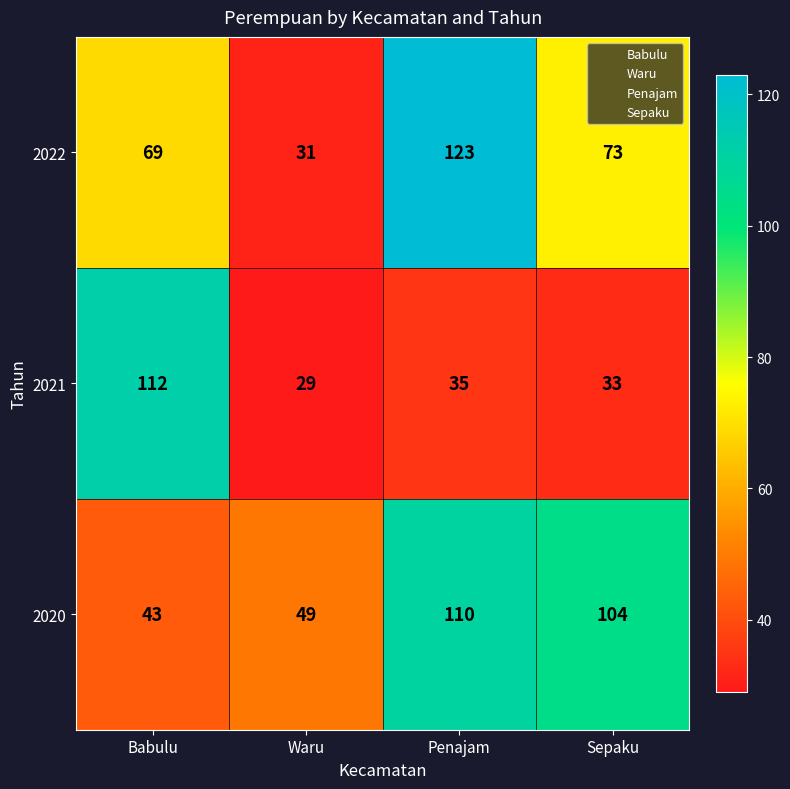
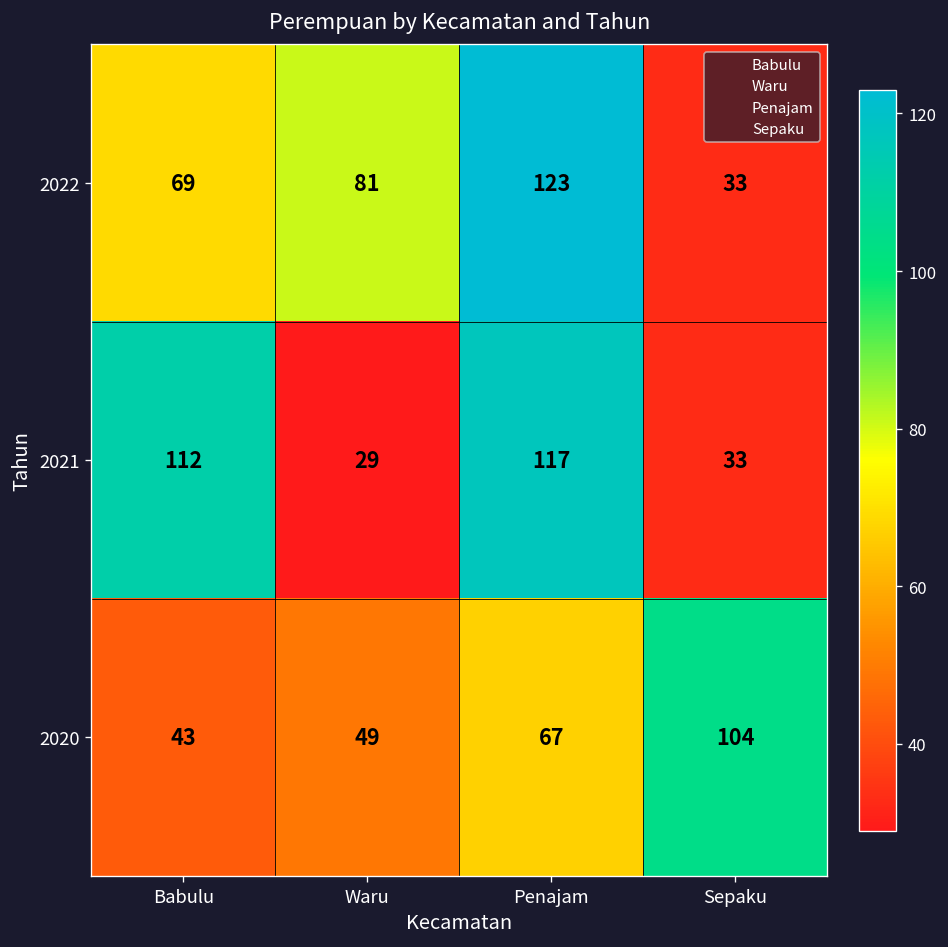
2022, Waru: 31 -> 81
2022, Sepaku: 73 -> 33
2021, Penajam: 35 -> 117
2020, Penajam: 110 -> 67
